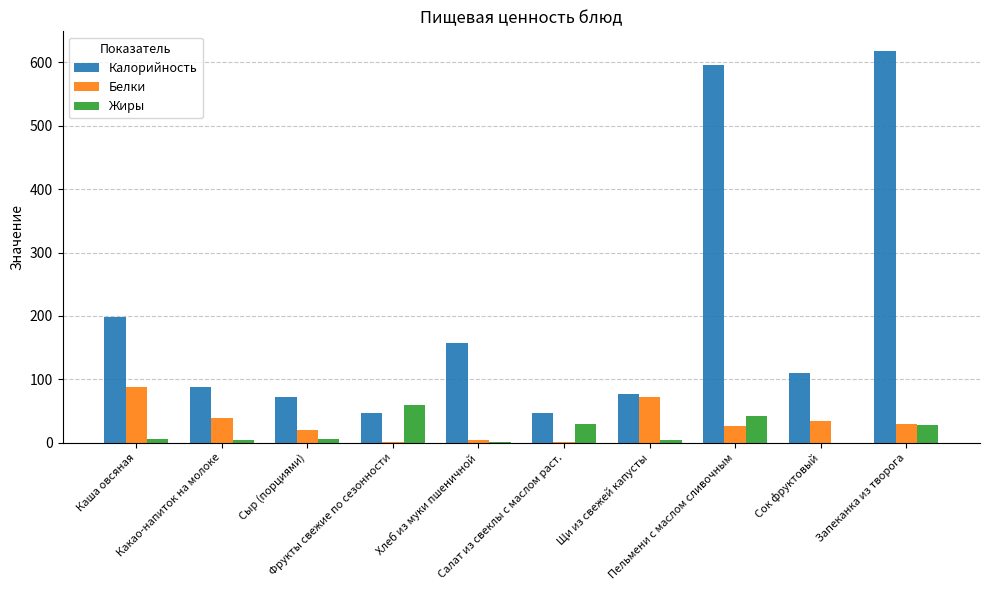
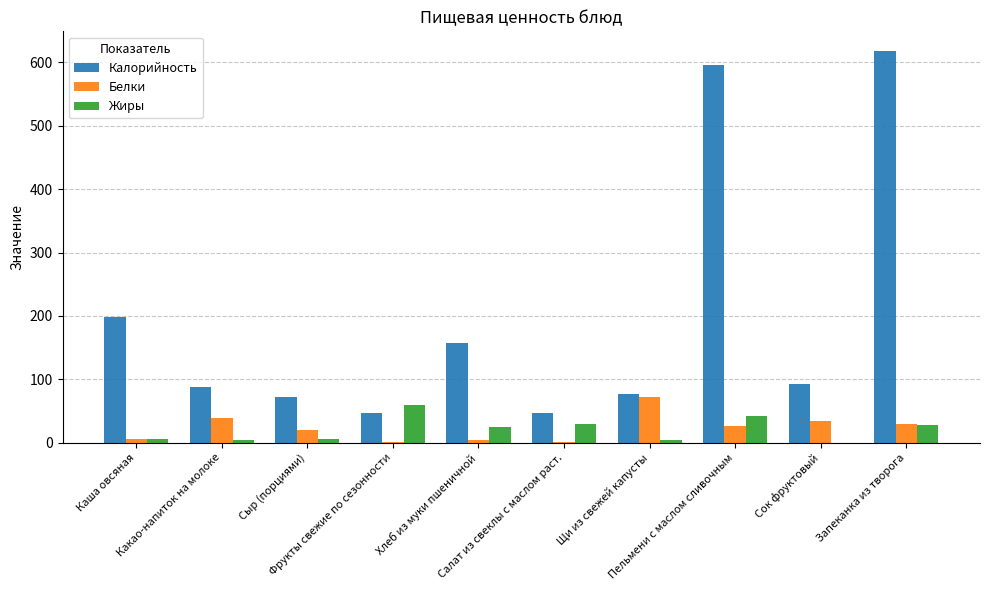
Белки, Каша овсяная: 90 -> 10
Жиры, Хлеб из муки пшеничной: 0 -> 30
Калорийность, Сок фруктовый: 110 -> 90
